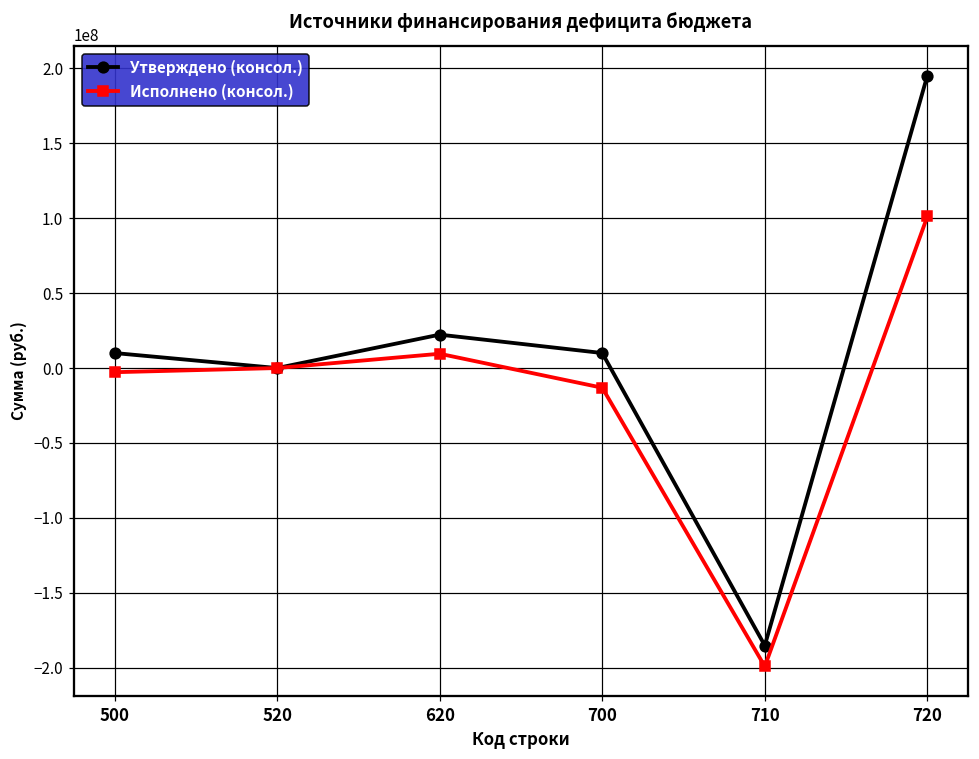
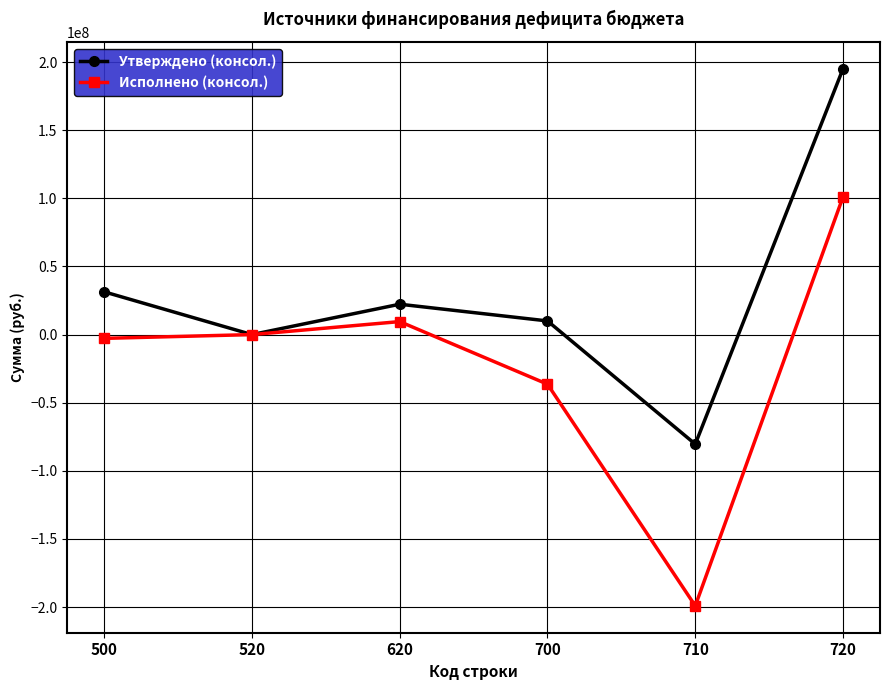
Утверждено (консол.), 500: 10000000 -> 31000000
Исполнено (консол.), 700: -13000000 -> -36000000
Утверждено (консол.), 710: -185000000 -> -80000000
